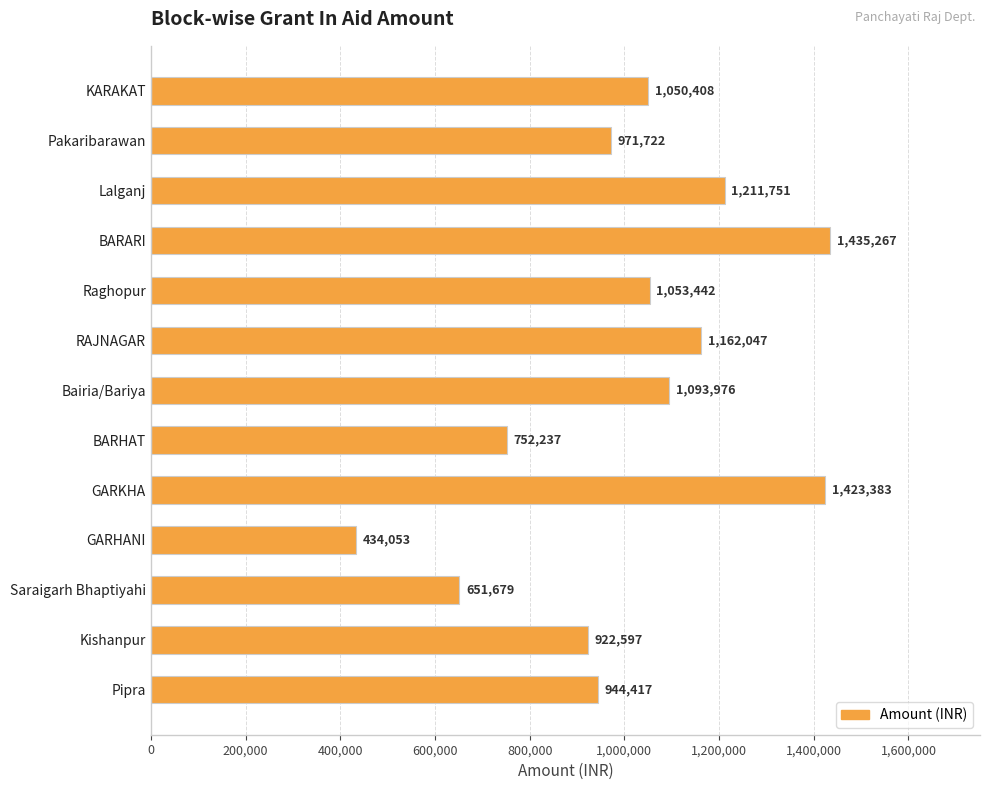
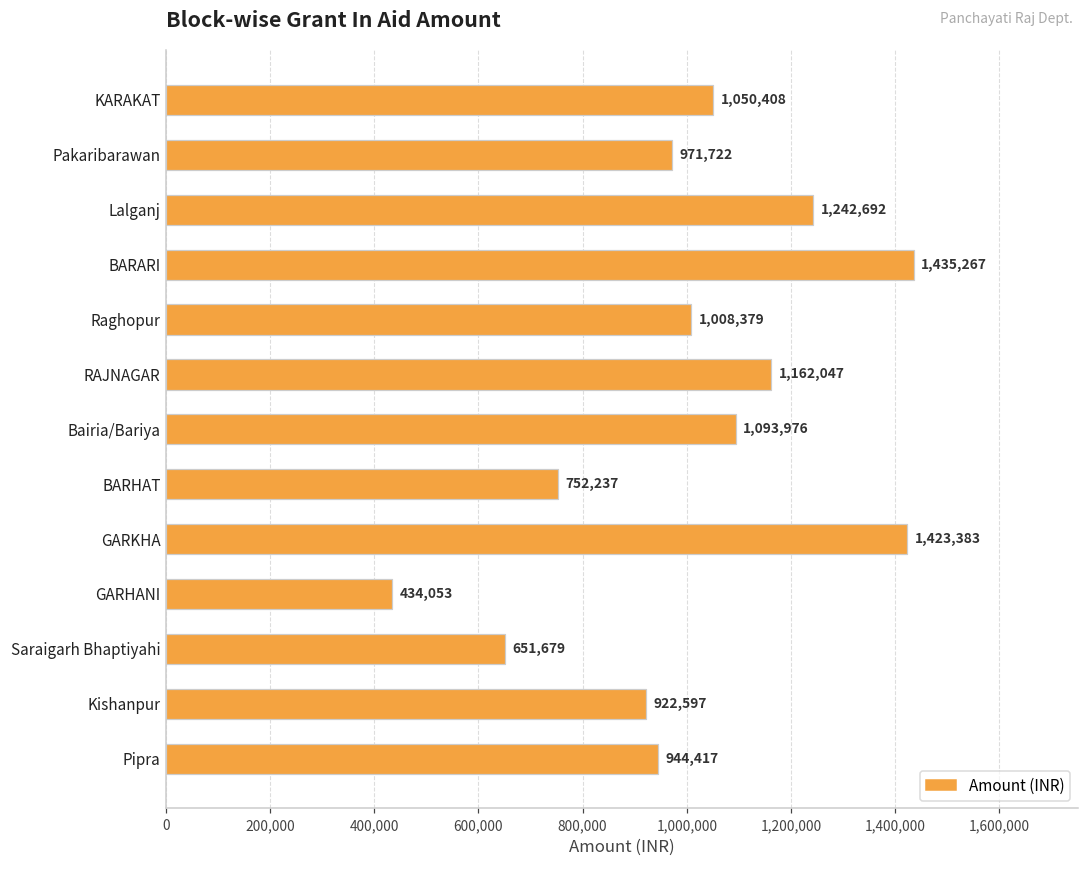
Lalganj: 1,211,751 -> 1,242,692
Raghopur: 1,053,442 -> 1,008,379
